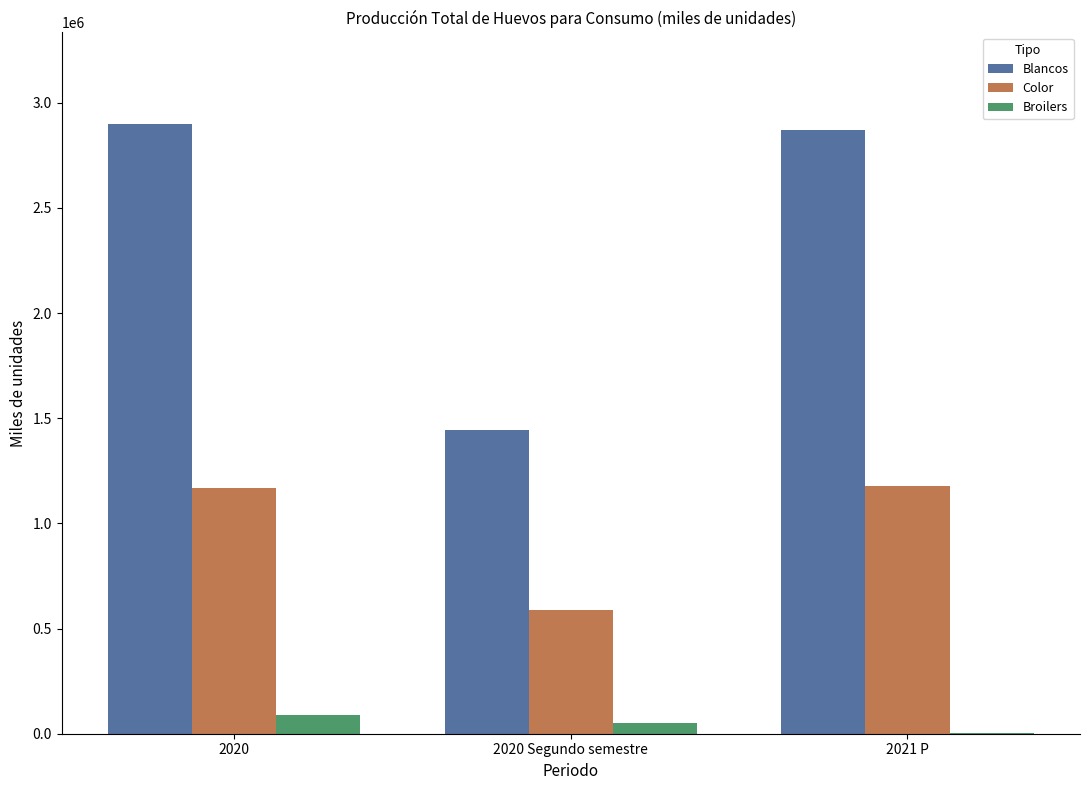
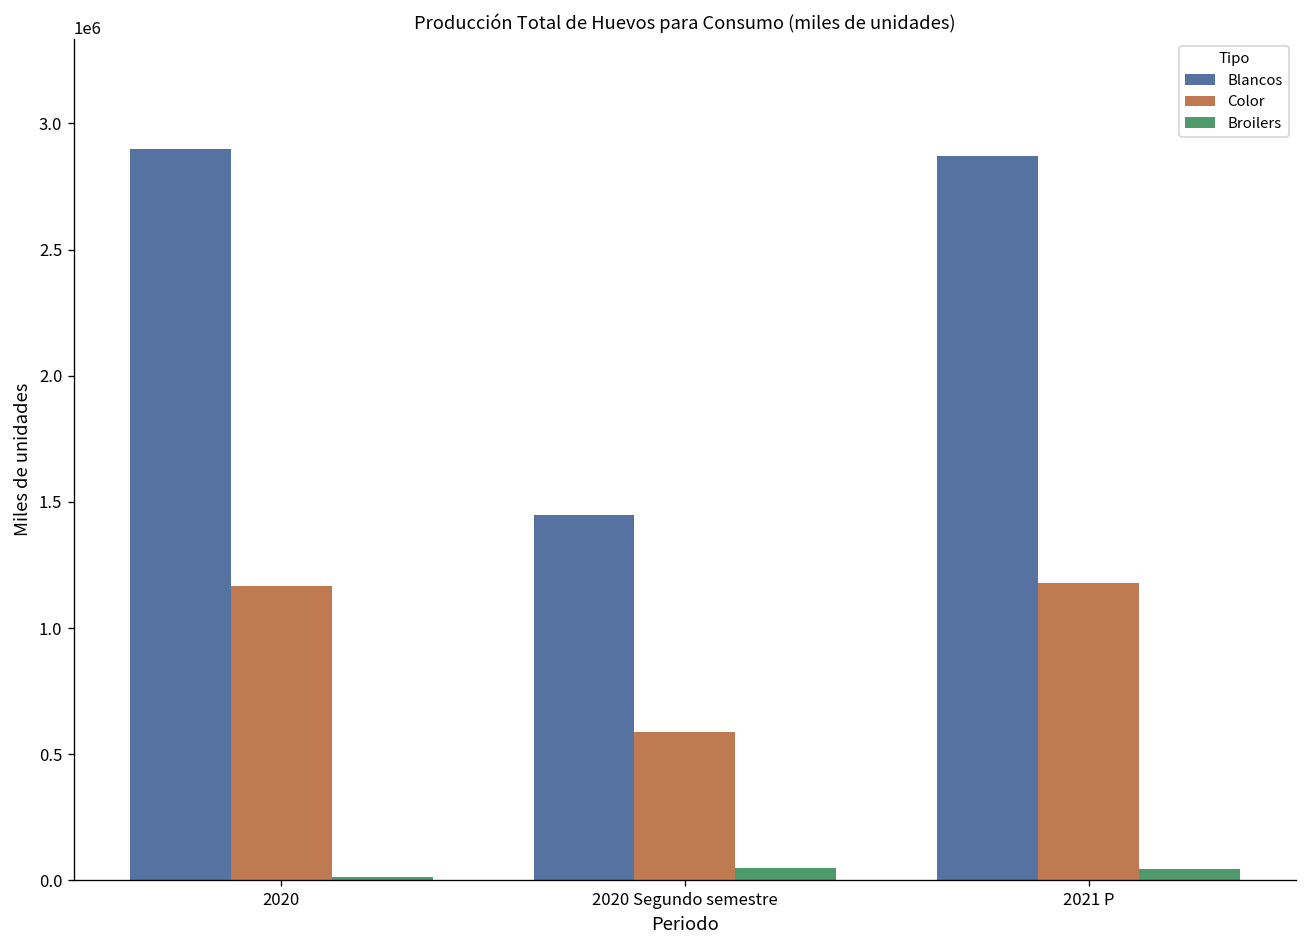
Broilers, 2020: 90000 -> 10000
Broilers, 2021 P: 0 -> 50000
